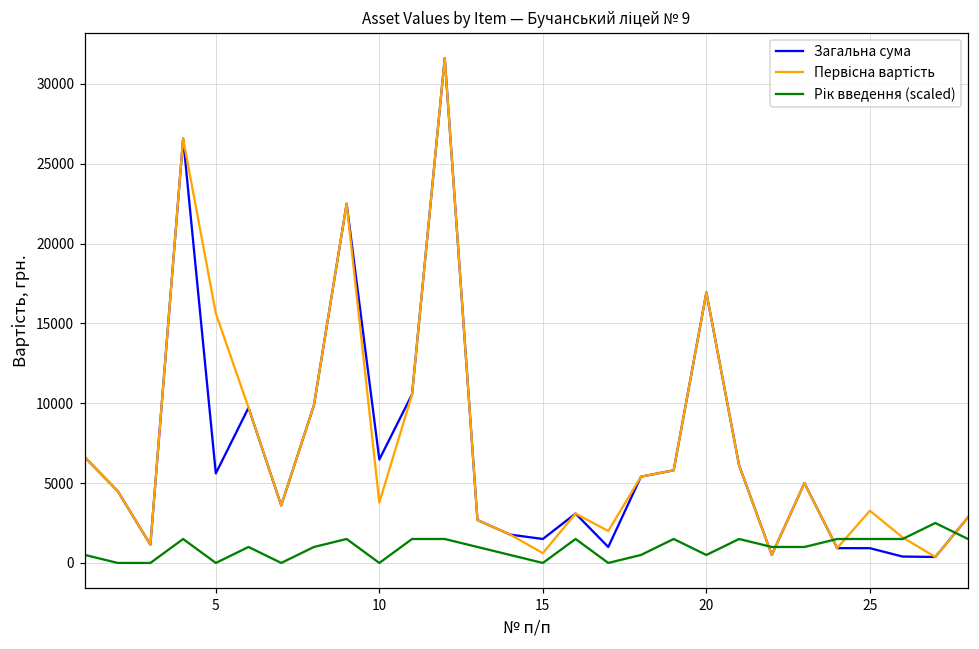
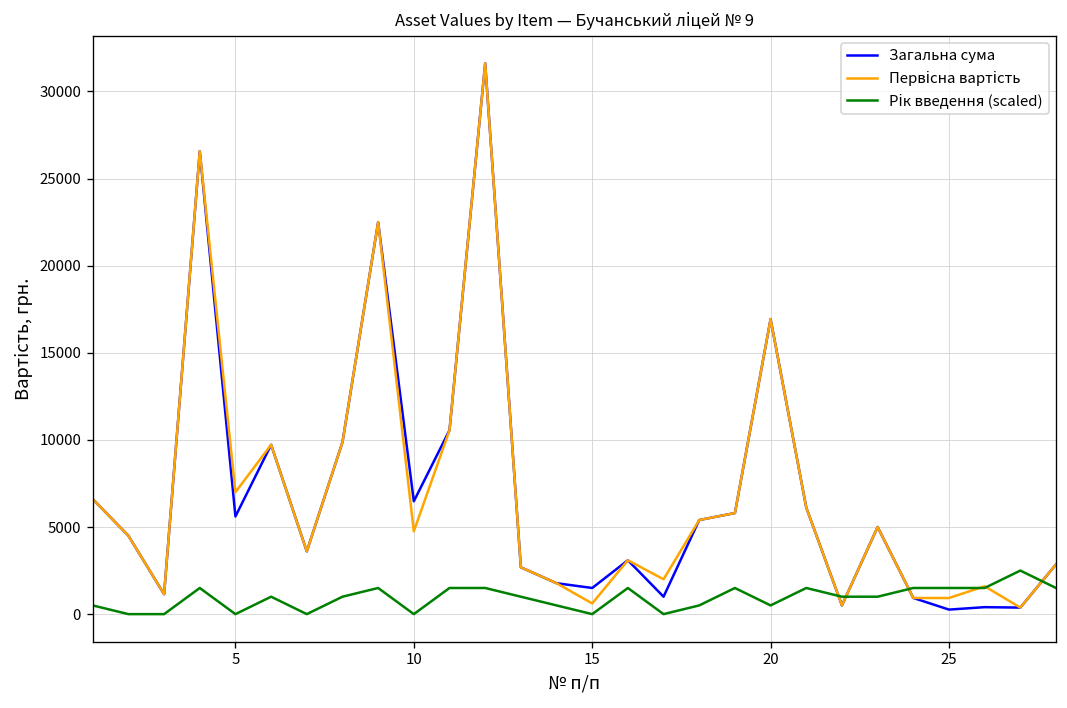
Первісна вартість, 5: 15600 -> 7000
Первісна вартість, 10: 3800 -> 4800
Загальна сума, 25: 900 -> 300
Первісна вартість, 25: 3300 -> 900
